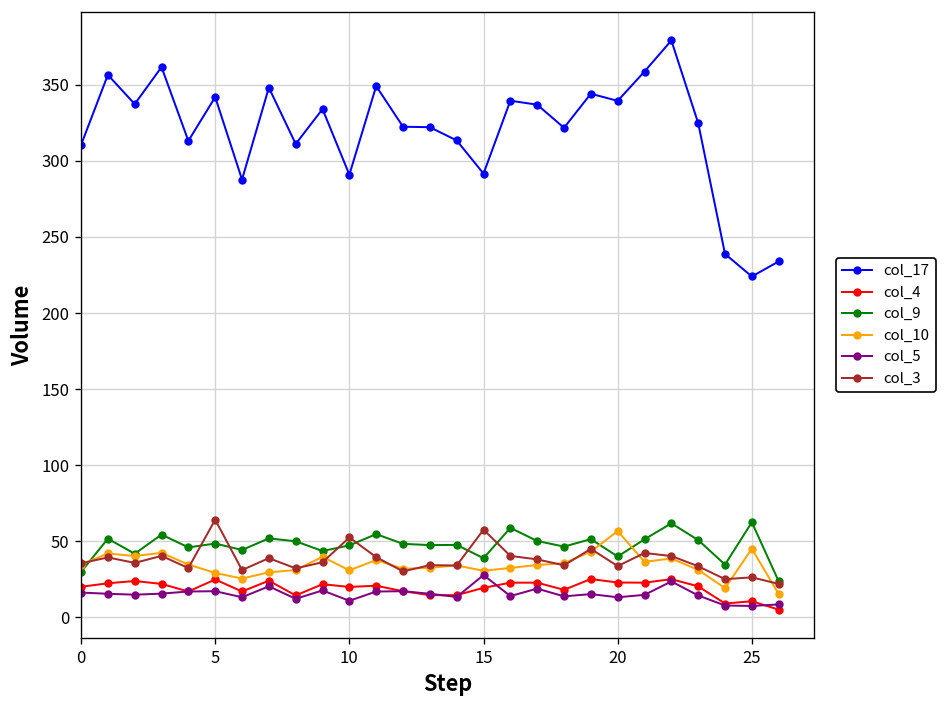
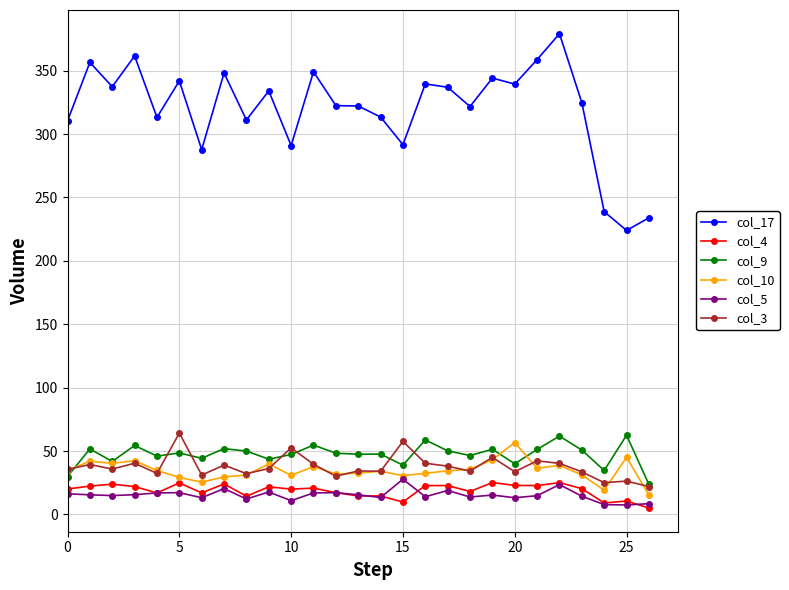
col_4, 15: 19 -> 10
